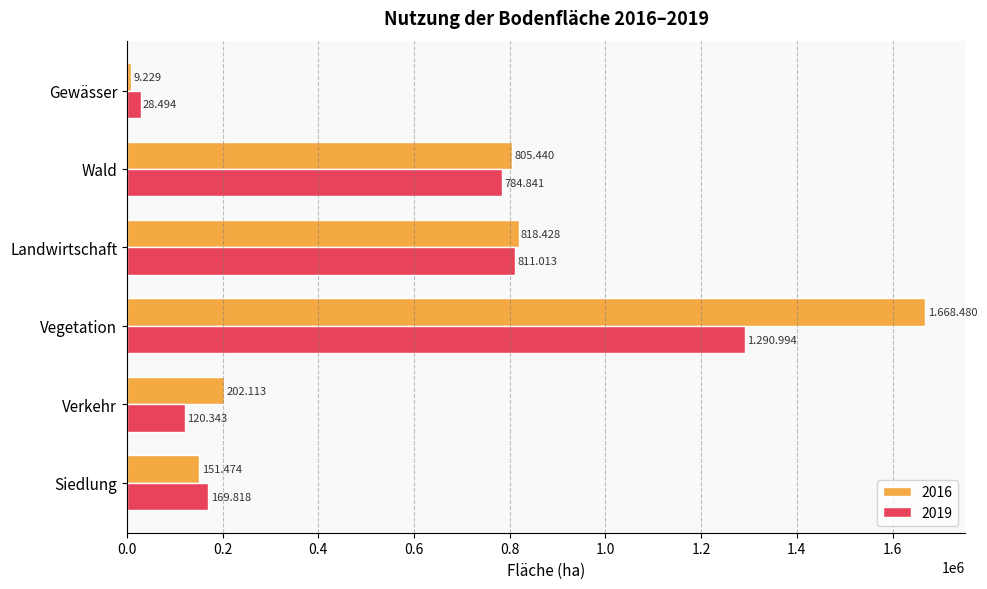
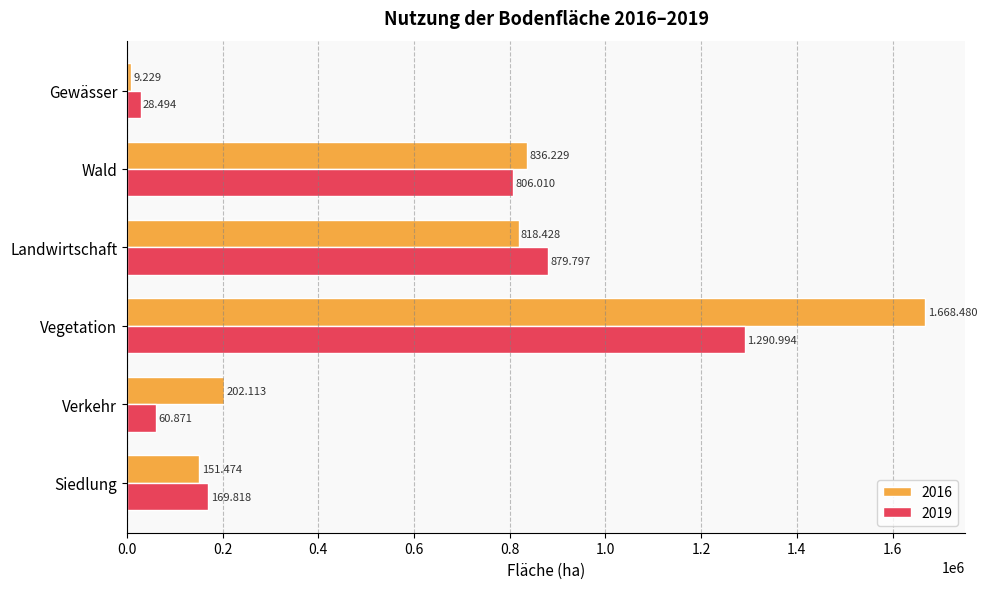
2016, Wald: 805.440 -> 836.229
2019, Wald: 784.841 -> 806.010
2019, Landwirtschaft: 811.013 -> 879.797
2019, Verkehr: 120.343 -> 60.871
